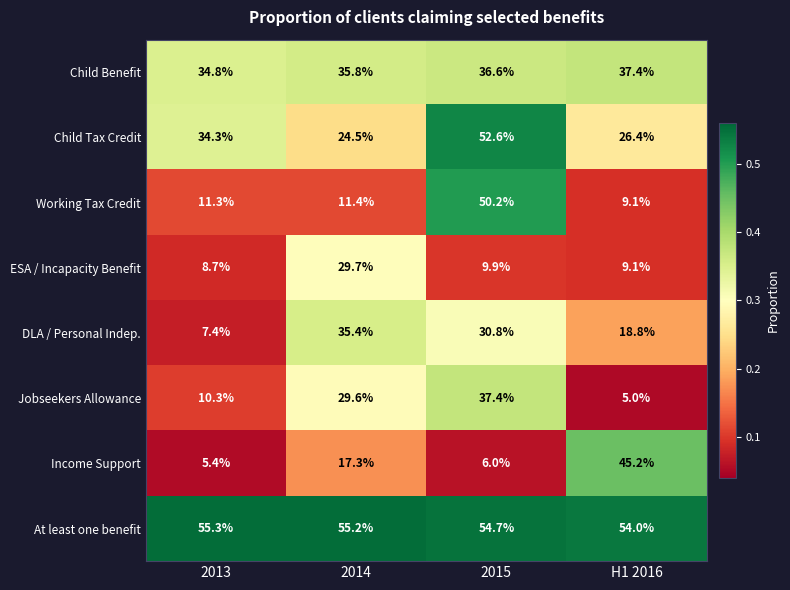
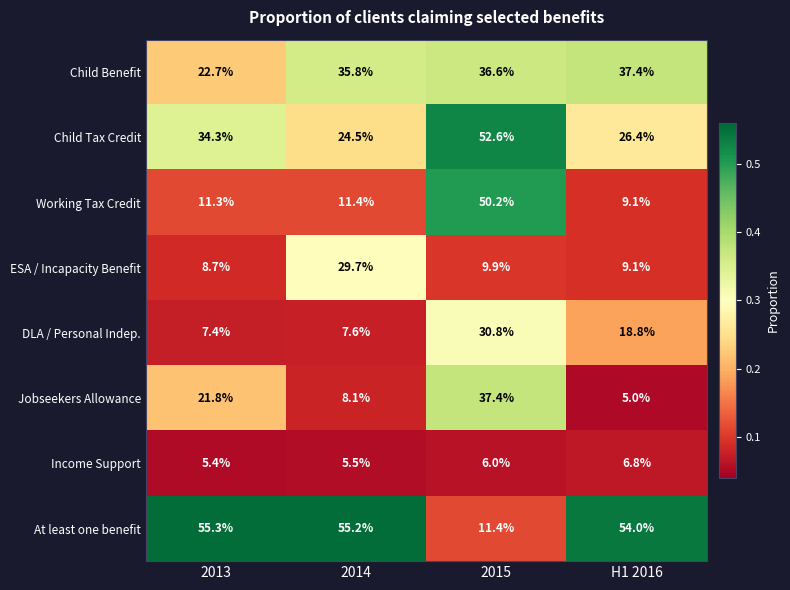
Child Benefit, 2013: 34.8% -> 22.7%
DLA / Personal Indep., 2014: 35.4% -> 7.6%
Jobseekers Allowance, 2013: 10.3% -> 21.8%
Jobseekers Allowance, 2014: 29.6% -> 8.1%
Income Support, 2014: 17.3% -> 5.5%
Income Support, H1 2016: 45.2% -> 6.8%
At least one benefit, 2015: 54.7% -> 11.4%
